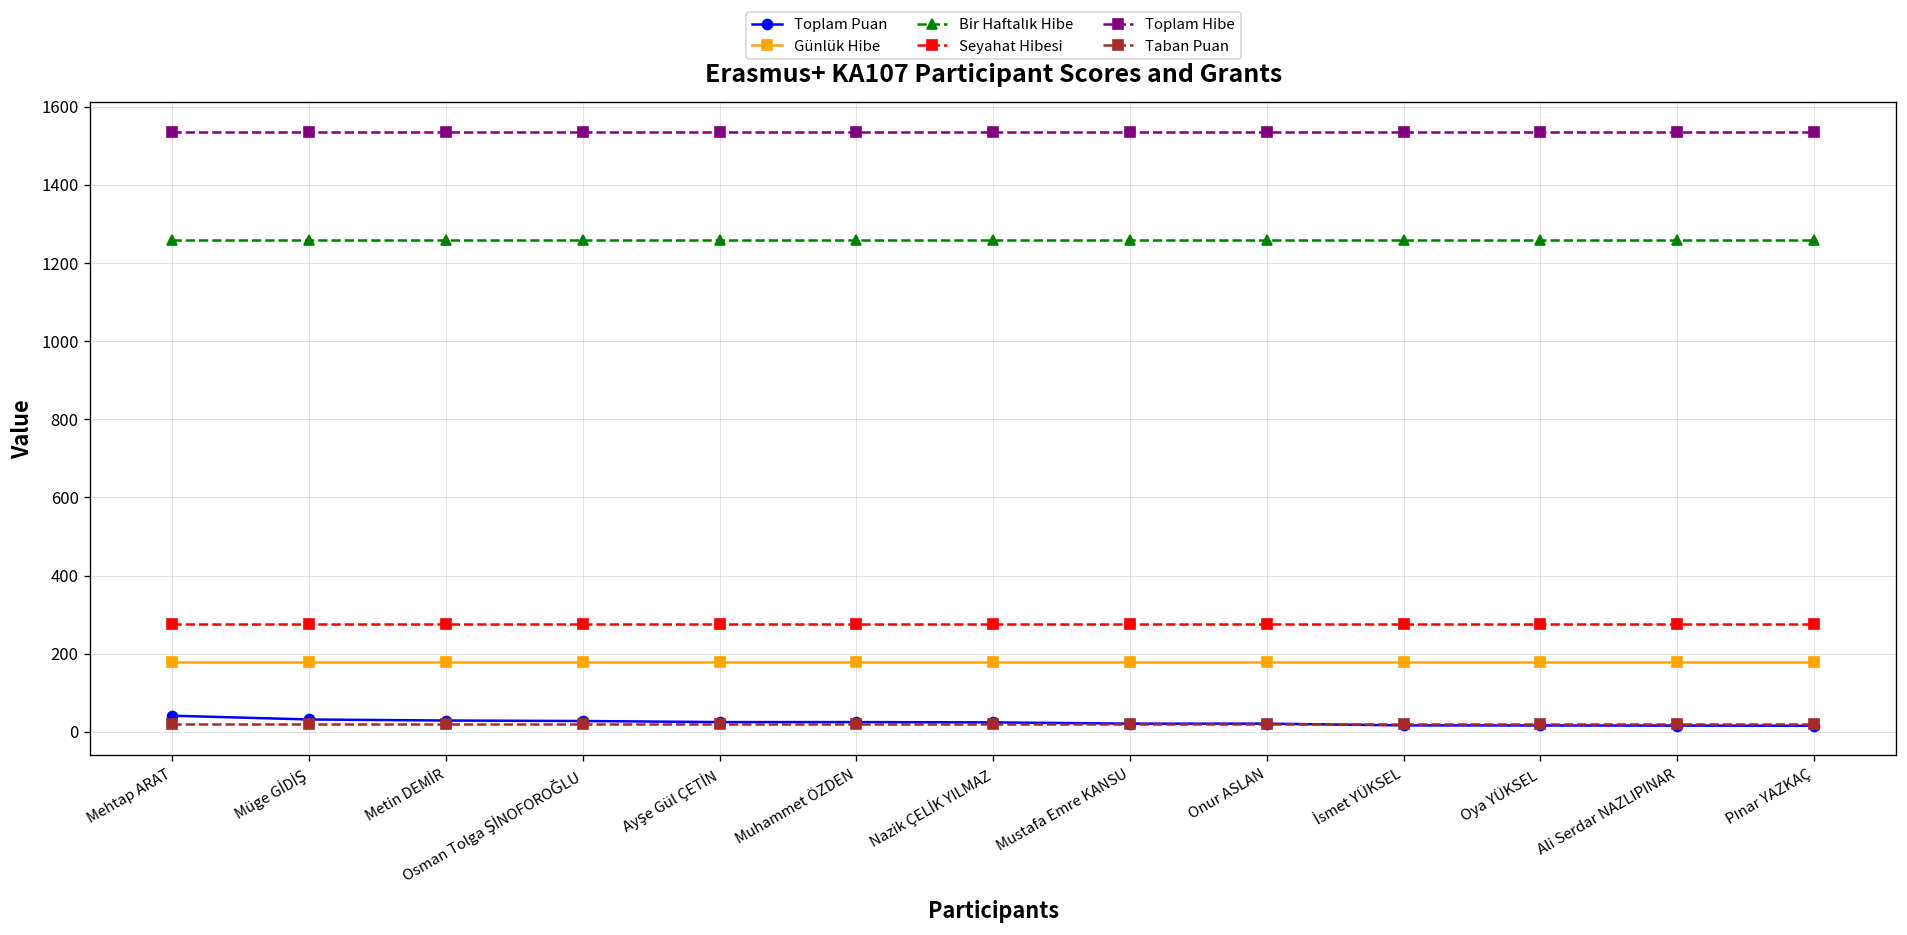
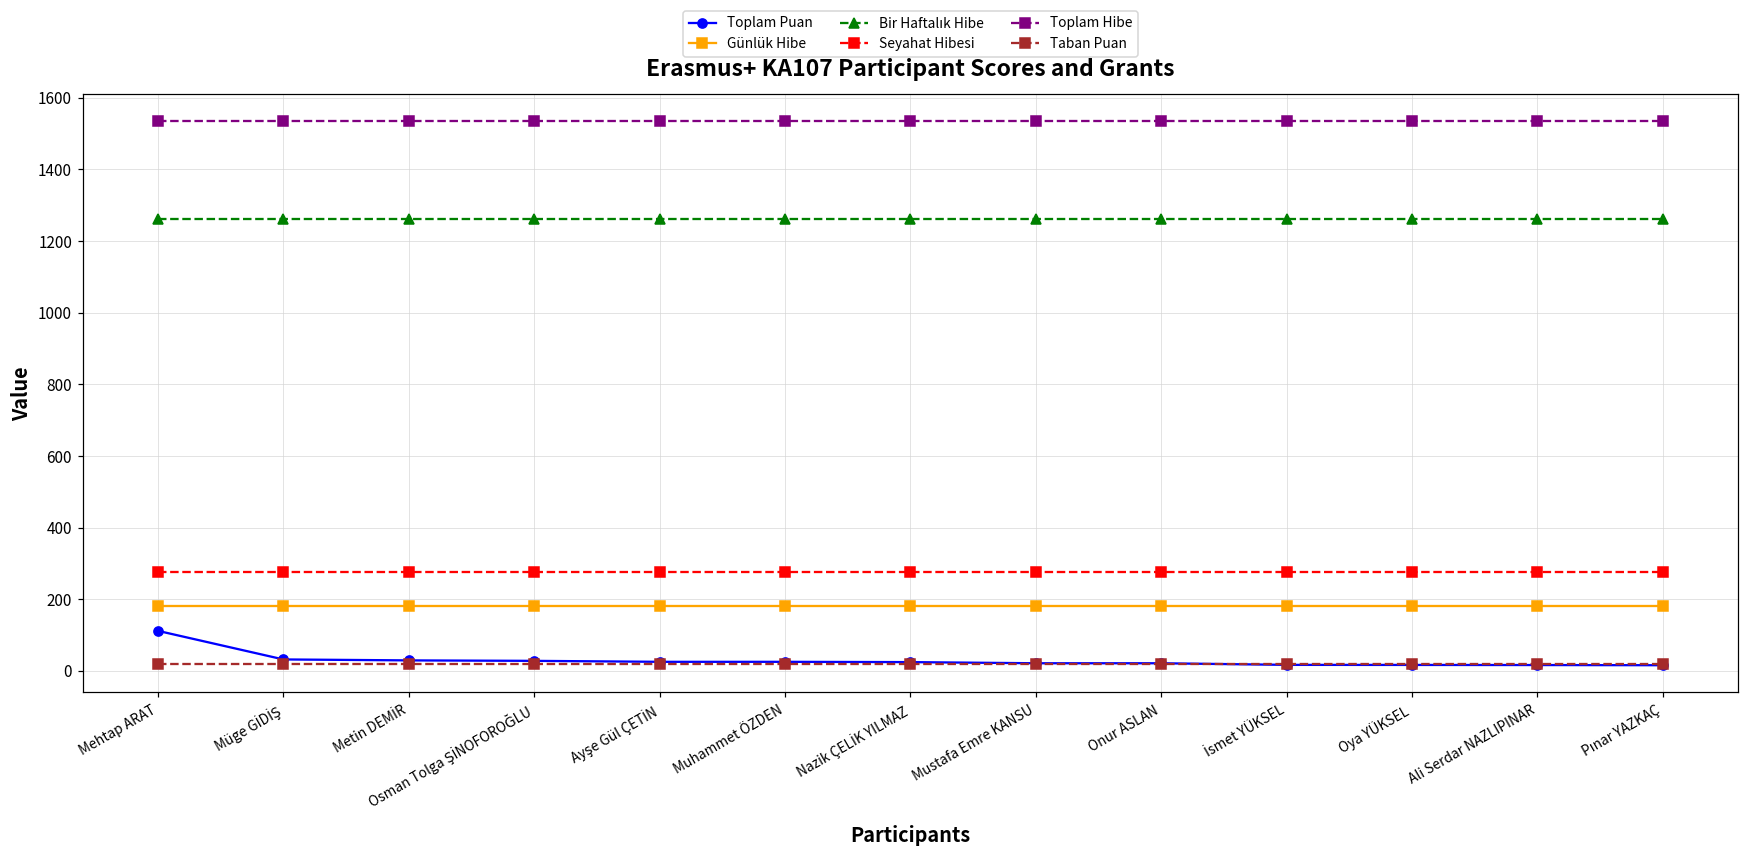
Toplam Puan, Mehtap ARAT: 40 -> 110
